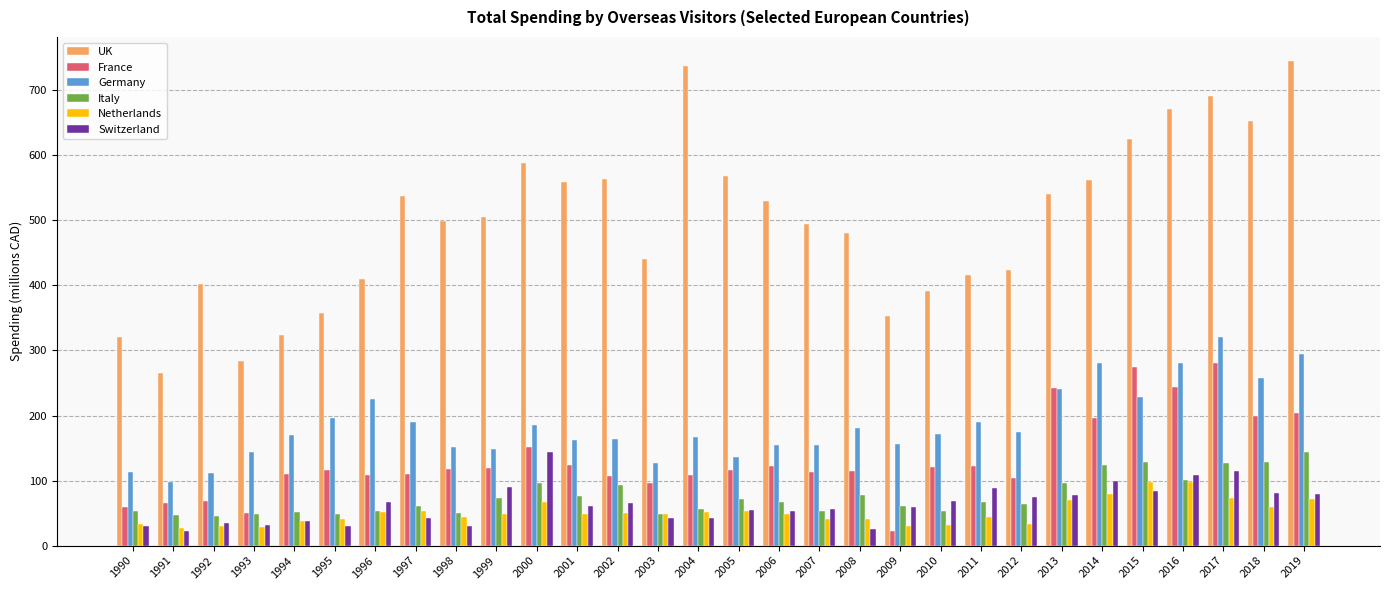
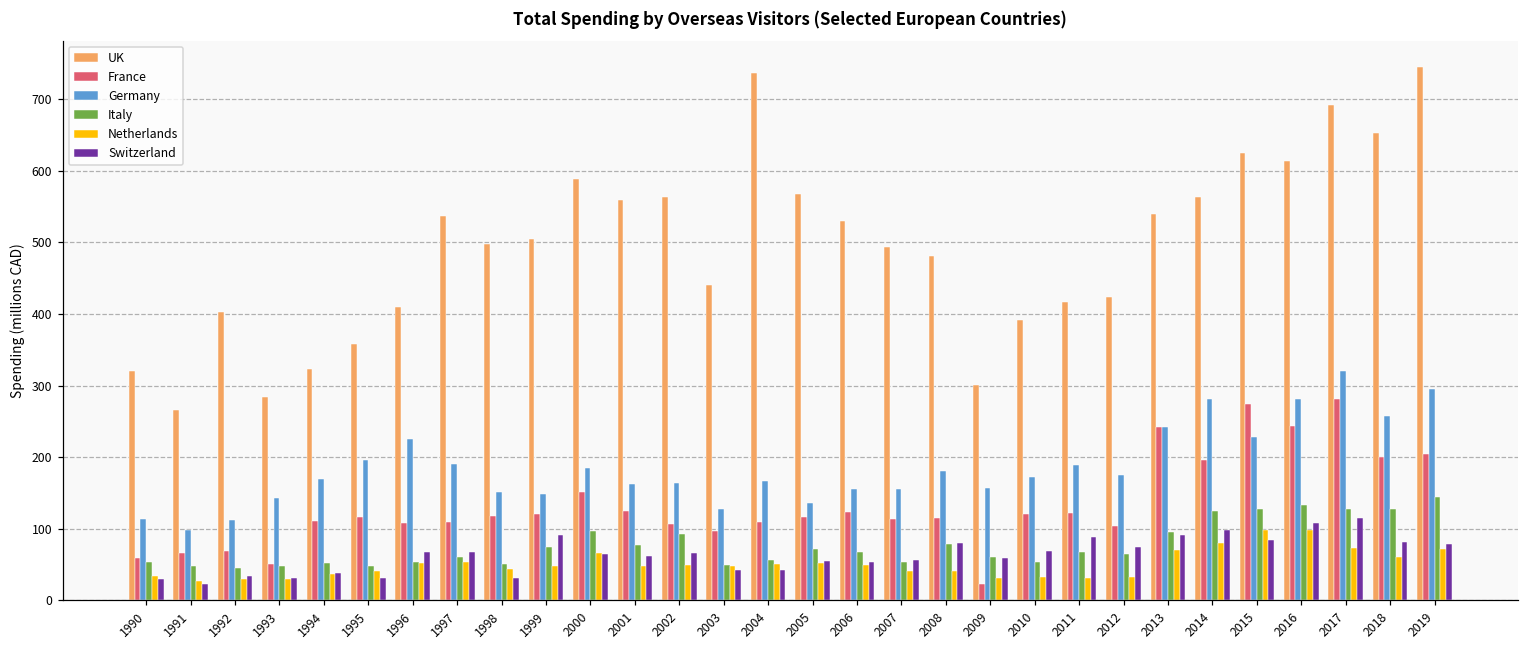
Switzerland, 1997: 40 -> 70
Switzerland, 2000: 140 -> 60
Switzerland, 2008: 30 -> 80
UK, 2009: 350 -> 300
Netherlands, 2011: 40 -> 30
Switzerland, 2013: 80 -> 90
UK, 2016: 670 -> 610
Italy, 2016: 100 -> 130
